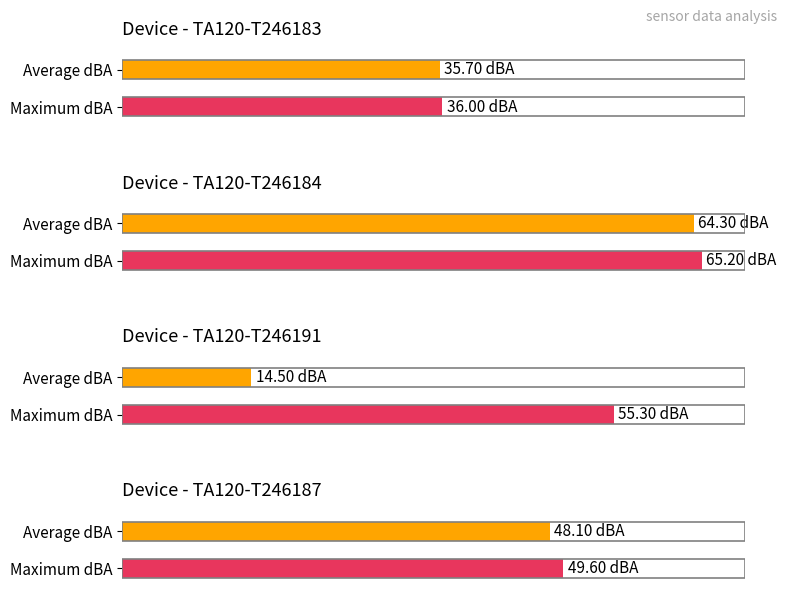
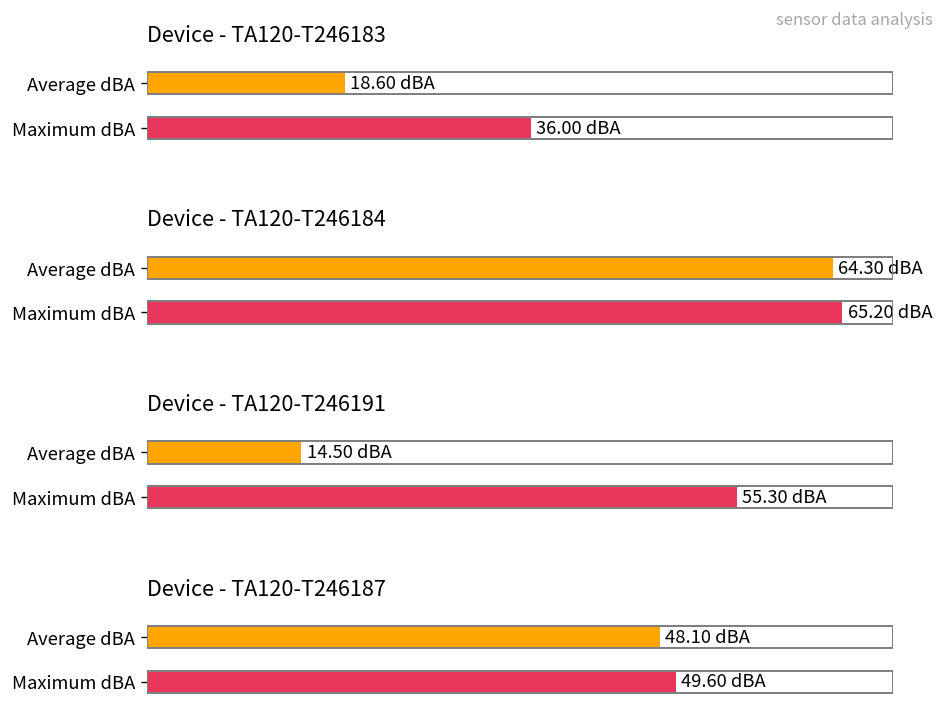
Device - TA120-T246183, Average dBA: 35.70 -> 18.60
